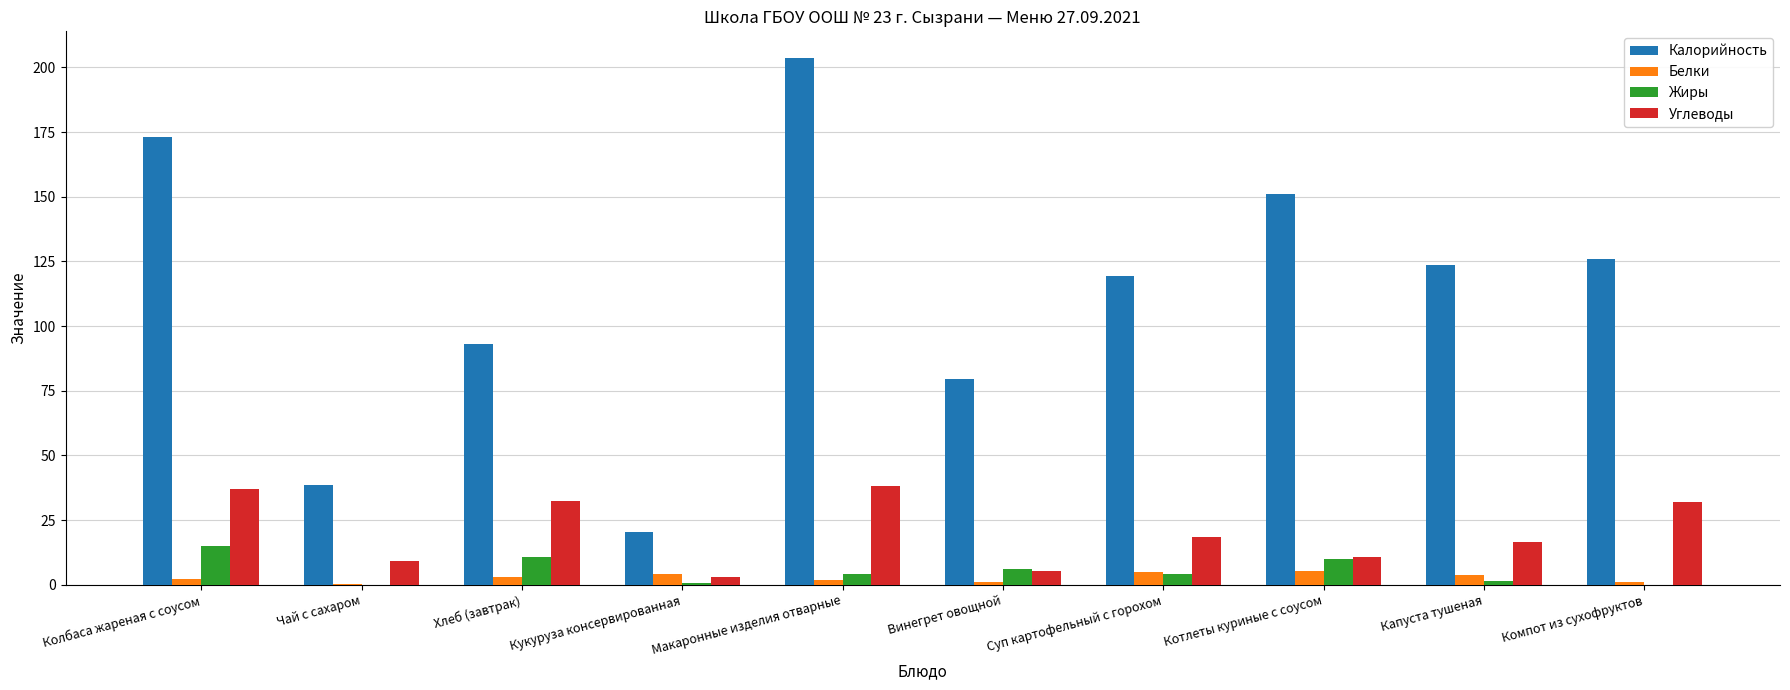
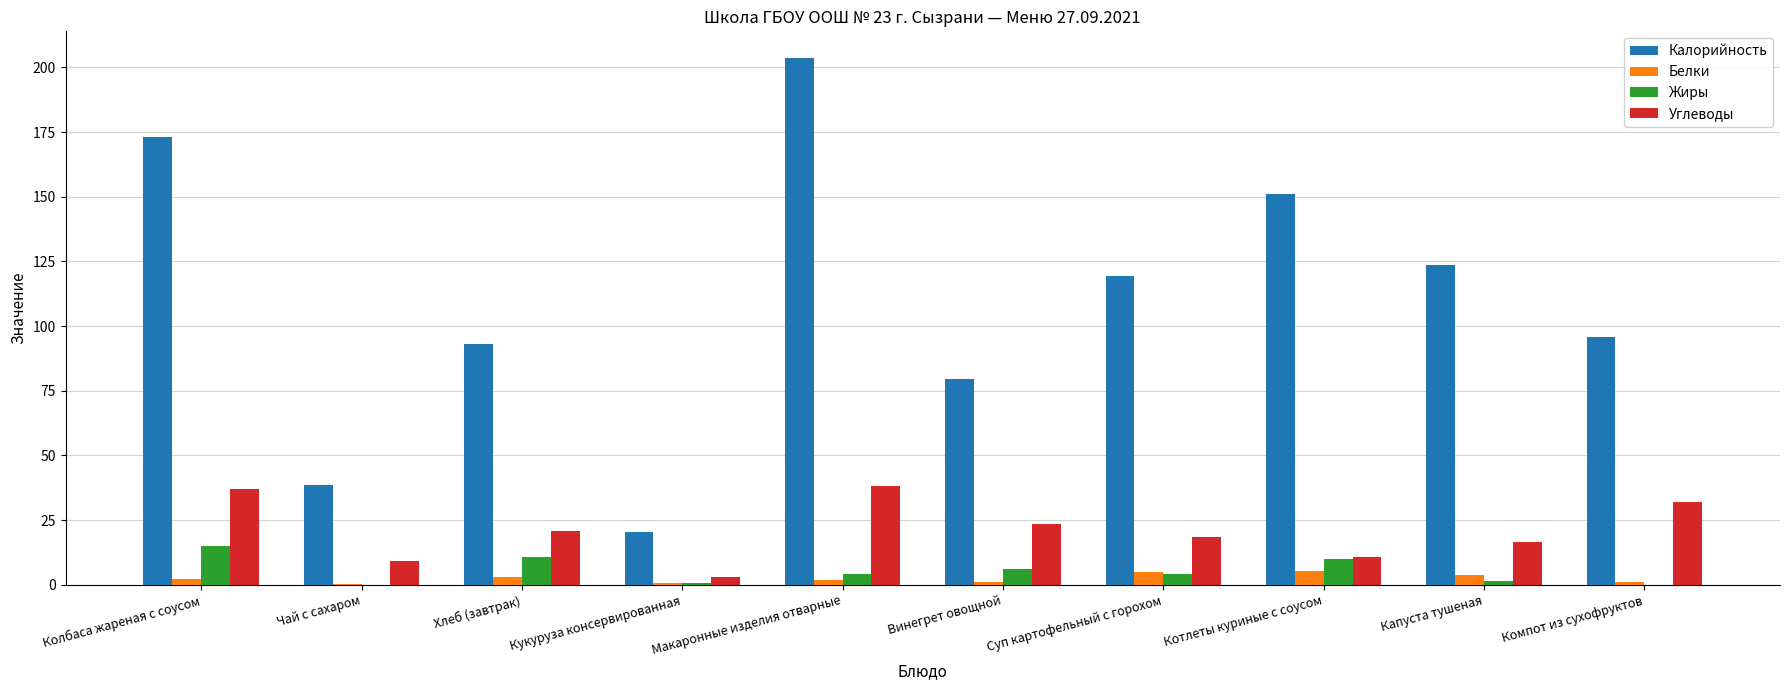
Углеводы, Хлеб (завтрак): 32 -> 21
Белки, Кукуруза консервированная: 4 -> 1
Углеводы, Винегрет овощной: 5 -> 23
Калорийность, Компот из сухофруктов: 126 -> 96
